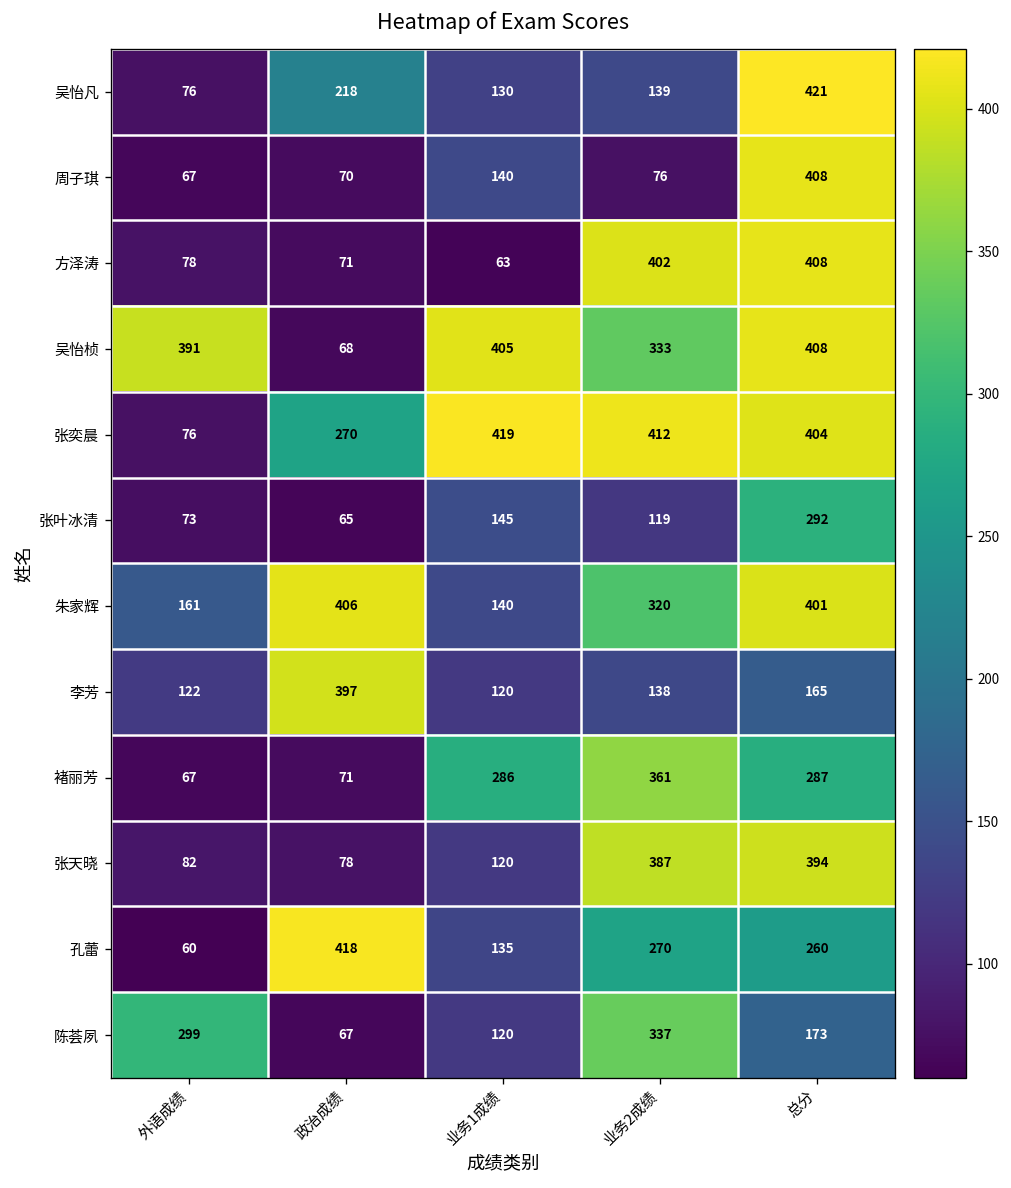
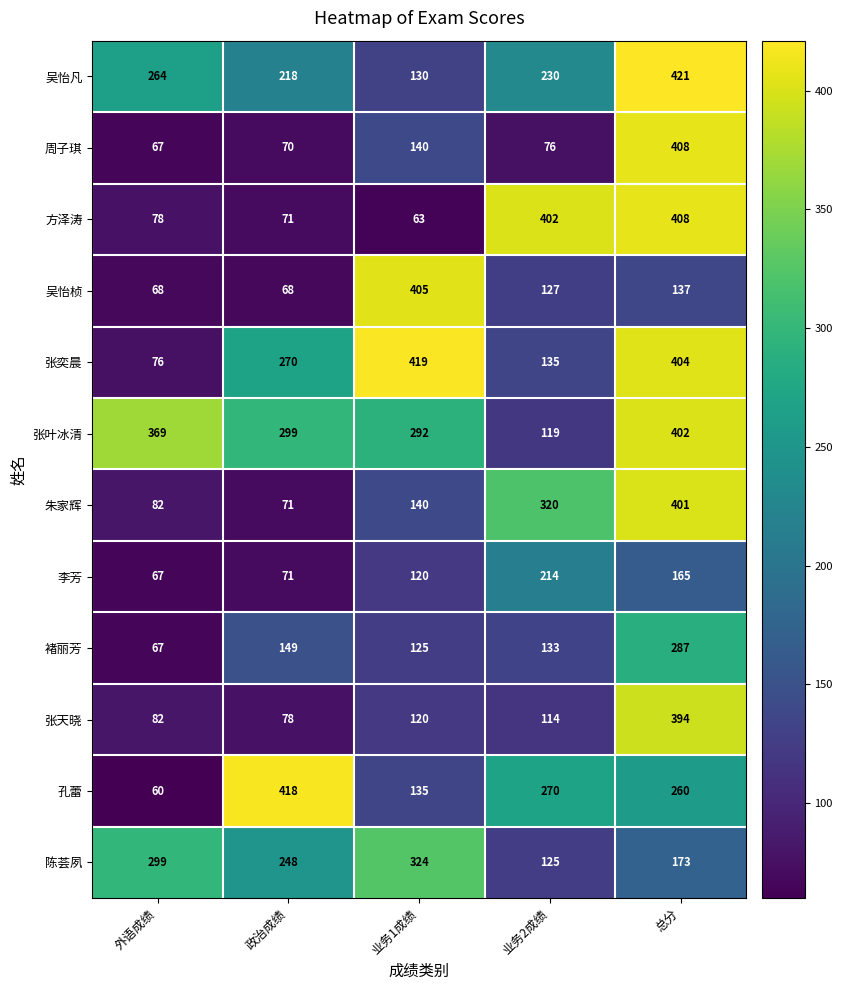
吴怡凡, 外语成绩: 76 -> 264
吴怡凡, 业务2成绩: 139 -> 230
吴怡桢, 外语成绩: 391 -> 68
吴怡桢, 业务2成绩: 333 -> 127
吴怡桢, 总分: 408 -> 137
张奕晨, 业务2成绩: 412 -> 135
张叶冰清, 外语成绩: 73 -> 369
张叶冰清, 政治成绩: 65 -> 299
张叶冰清, 业务1成绩: 145 -> 292
张叶冰清, 总分: 292 -> 402
朱家辉, 外语成绩: 161 -> 82
朱家辉, 政治成绩: 406 -> 71
李芳, 外语成绩: 122 -> 67
李芳, 政治成绩: 397 -> 71
李芳, 业务2成绩: 138 -> 214
褚丽芳, 政治成绩: 71 -> 149
褚丽芳, 业务1成绩: 286 -> 125
褚丽芳, 业务2成绩: 361 -> 133
张天晓, 业务2成绩: 387 -> 114
陈荟夙, 政治成绩: 67 -> 248
陈荟夙, 业务1成绩: 120 -> 324
陈荟夙, 业务2成绩: 337 -> 125
